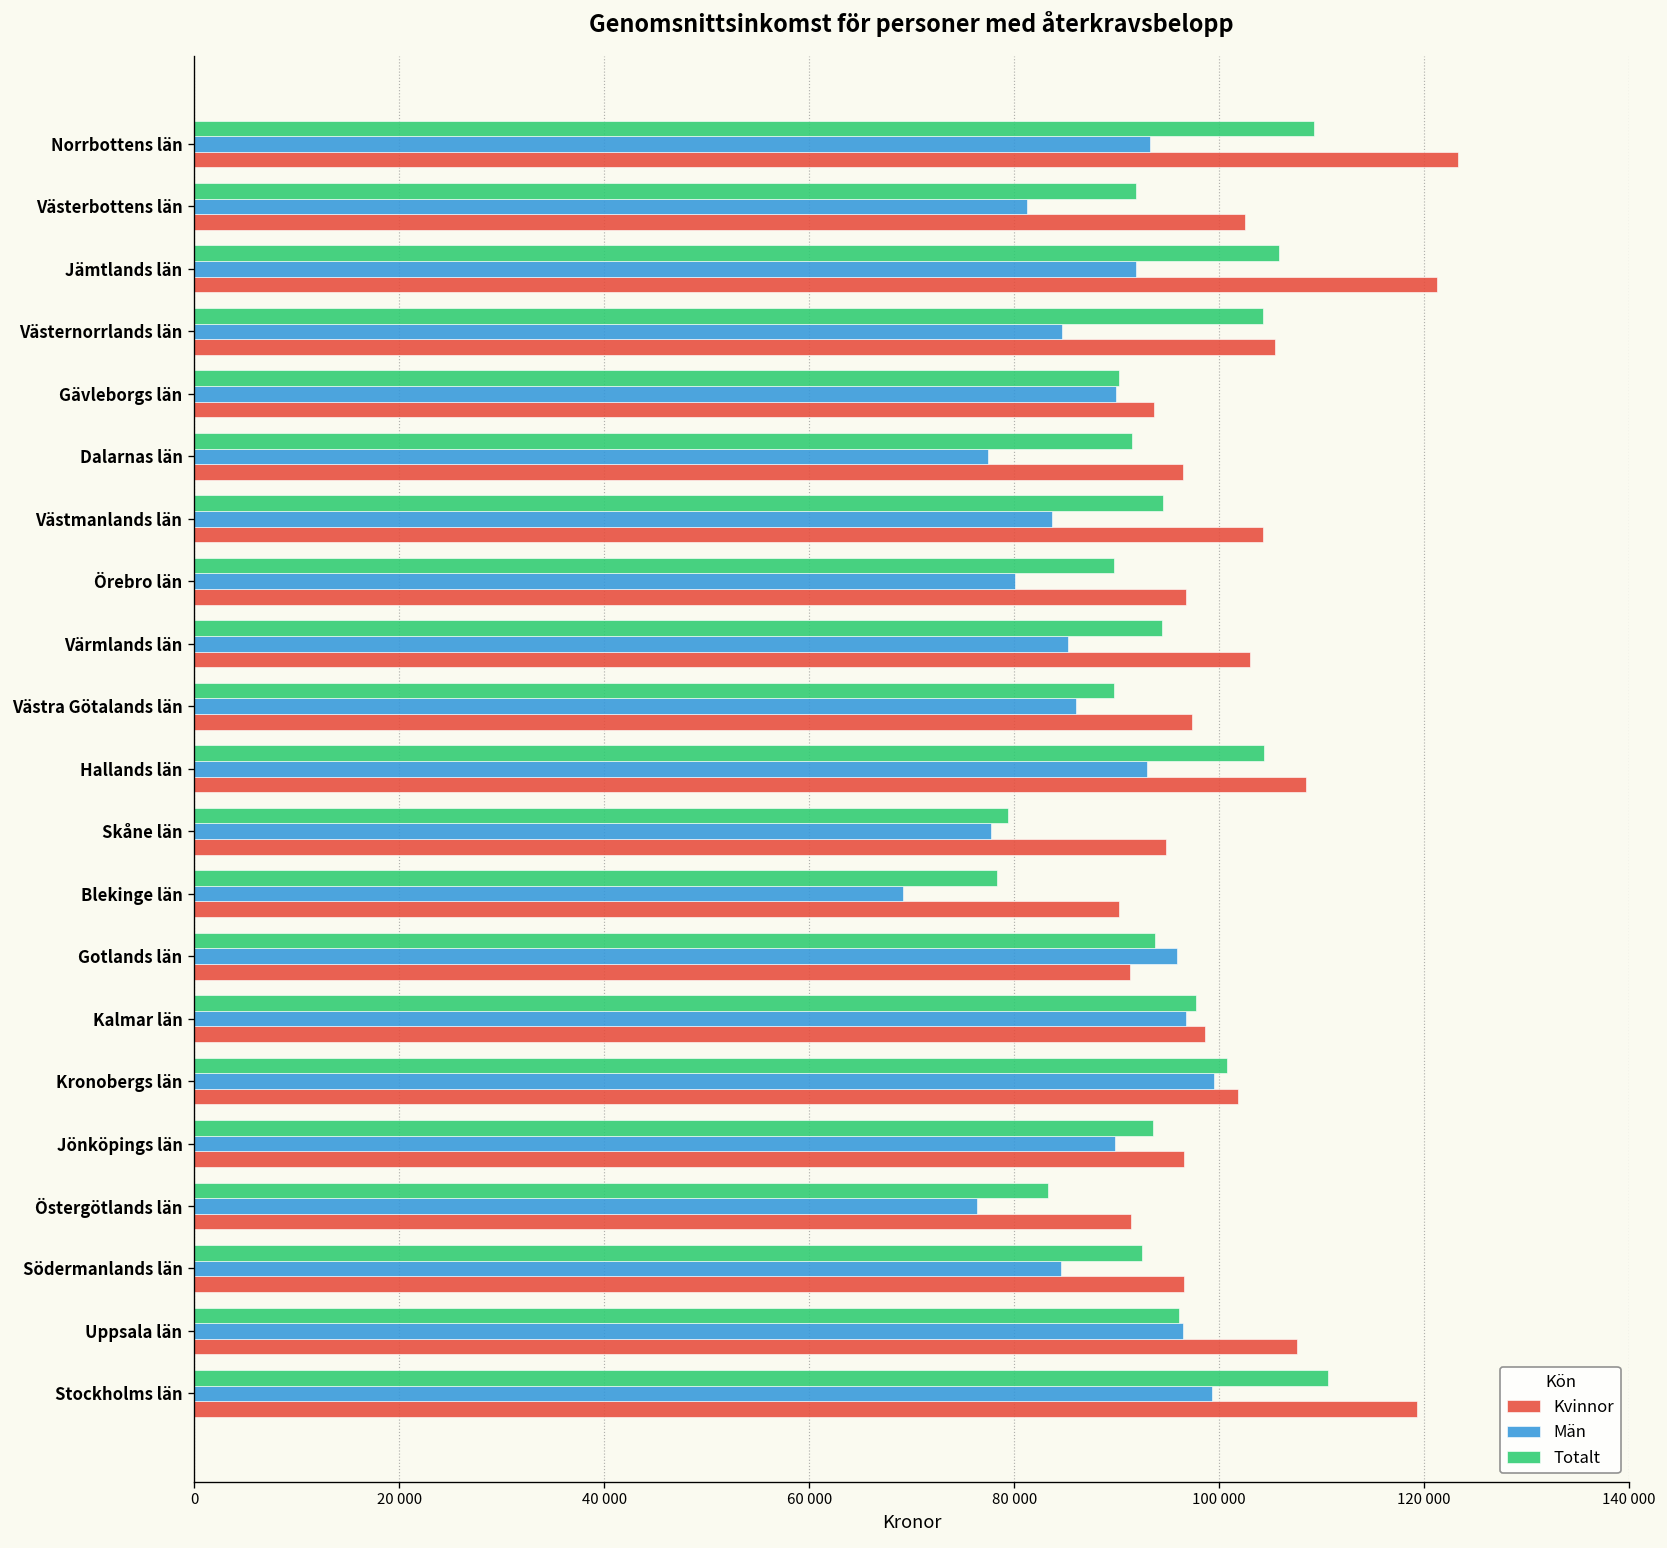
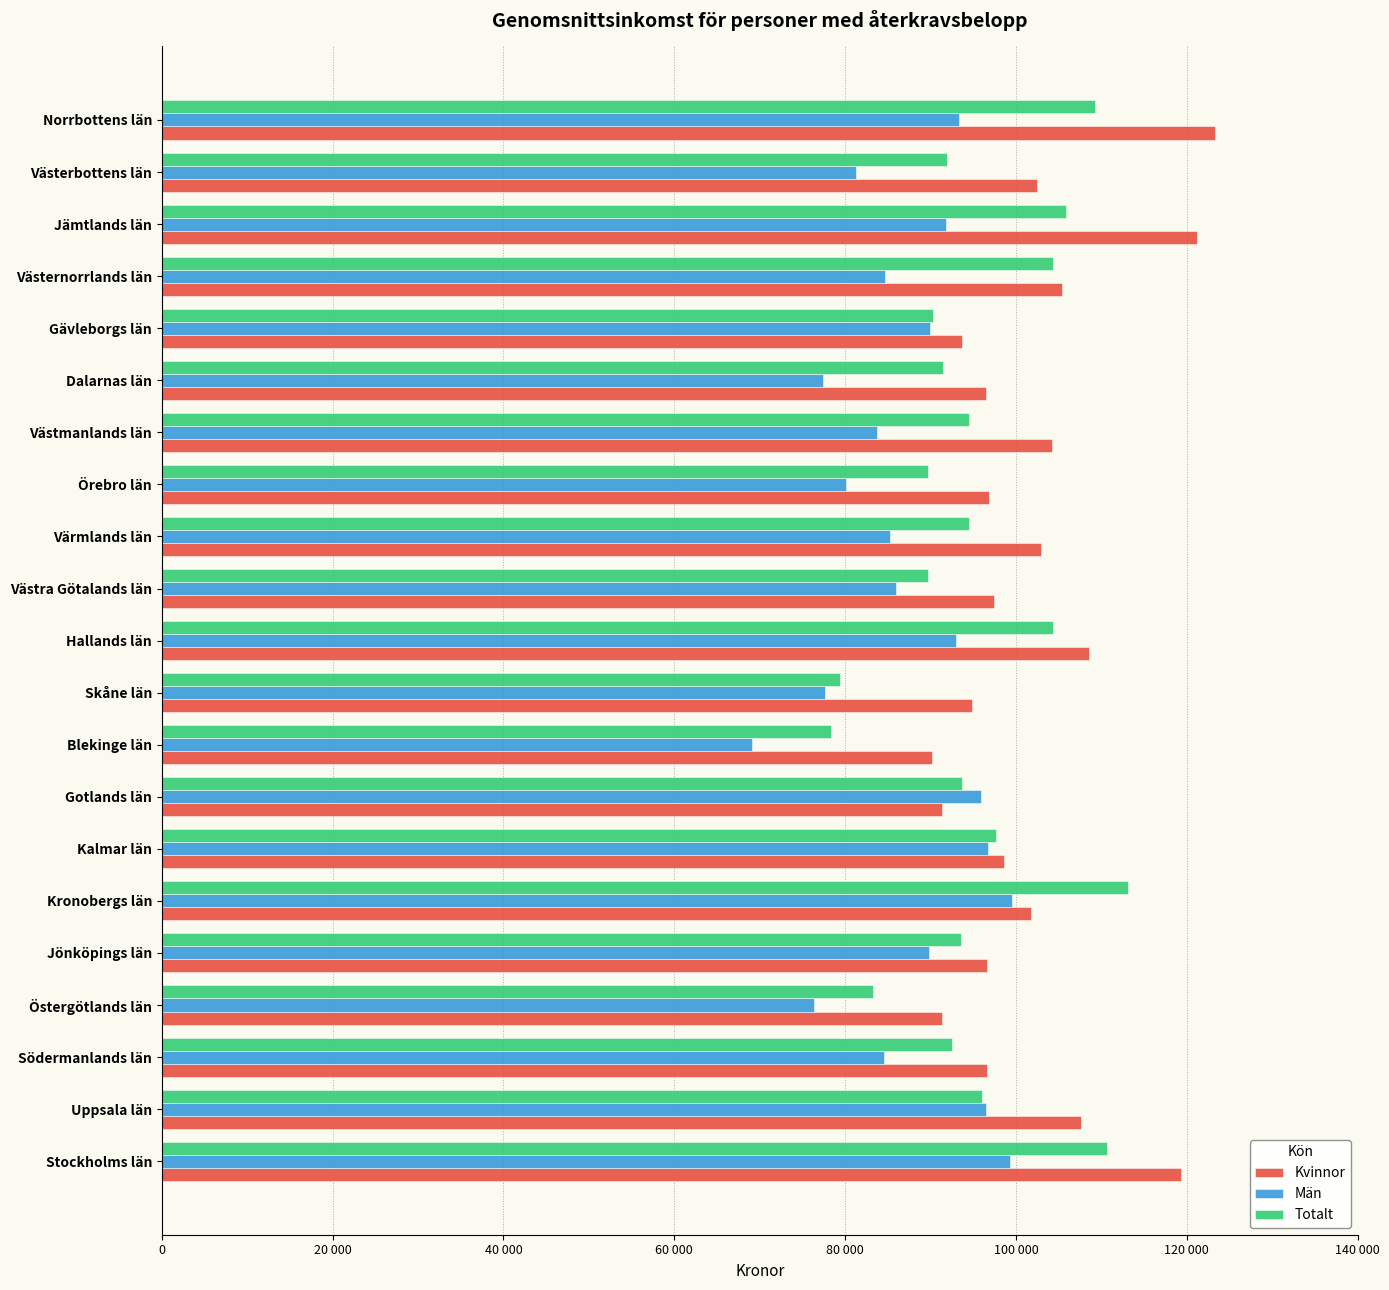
Totalt, Kronobergs län: 101000 -> 113000
